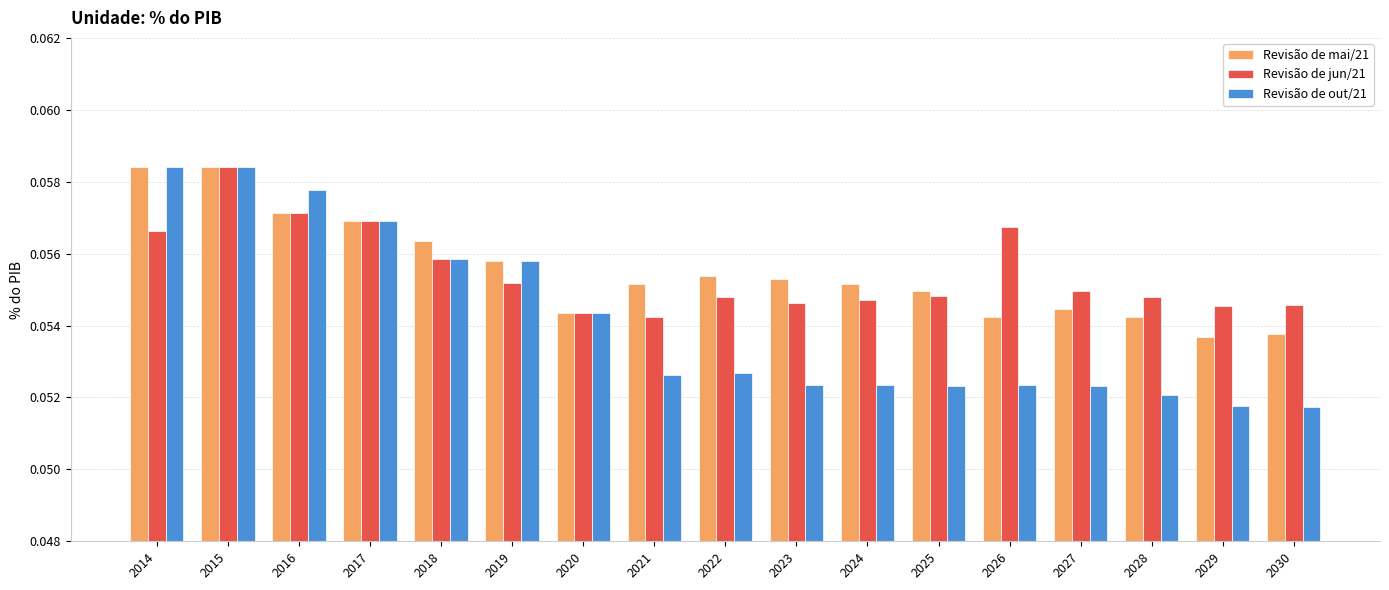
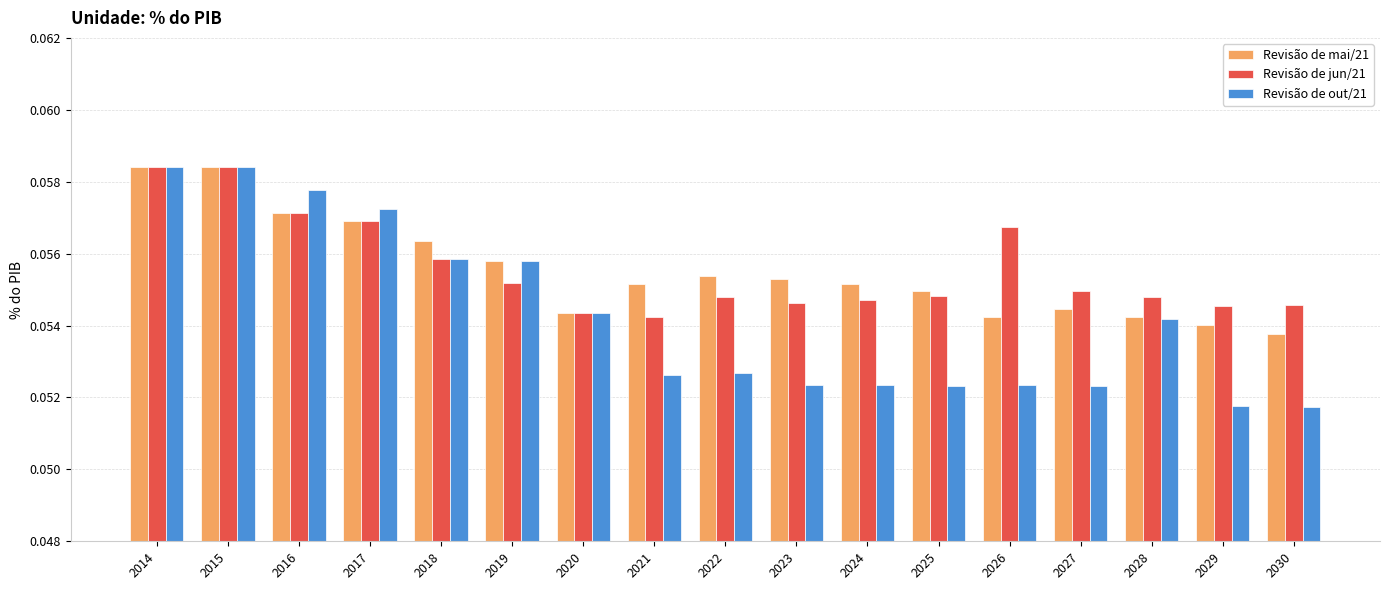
Revisão de jun/21, 2014: 0.0566 -> 0.0584
Revisão de out/21, 2017: 0.0569 -> 0.0572
Revisão de out/21, 2028: 0.0521 -> 0.0542
Revisão de mai/21, 2029: 0.0537 -> 0.0540
